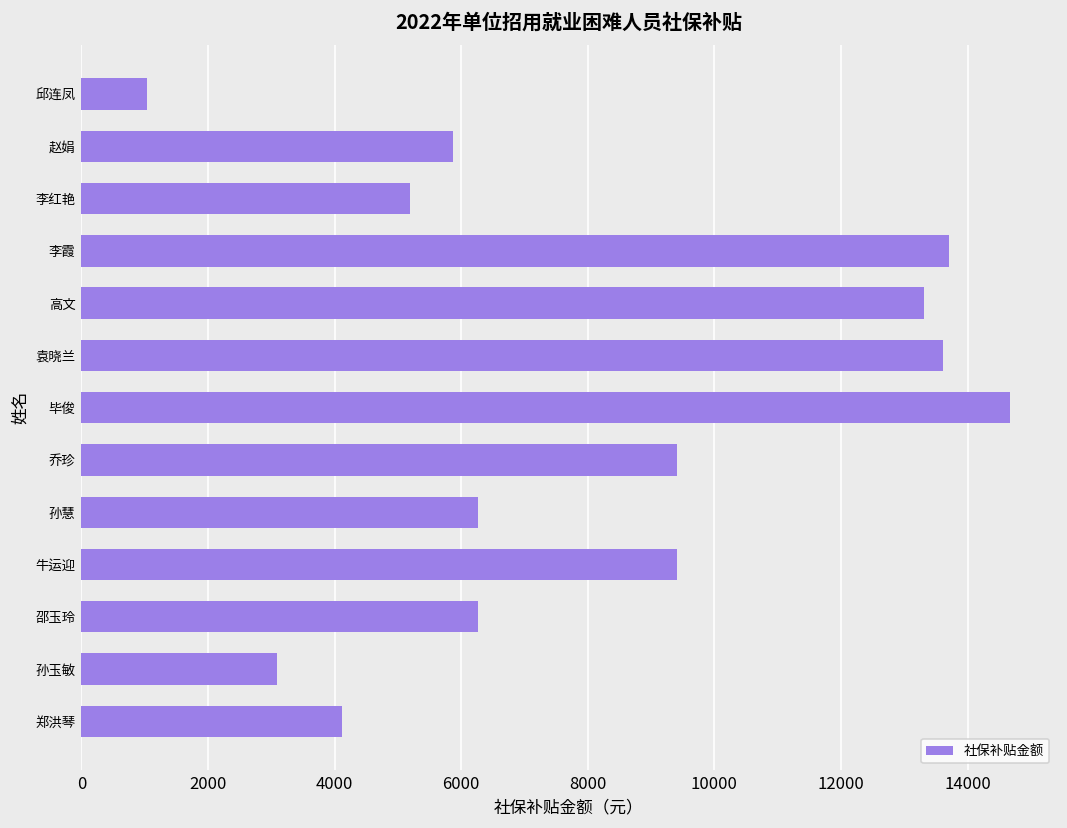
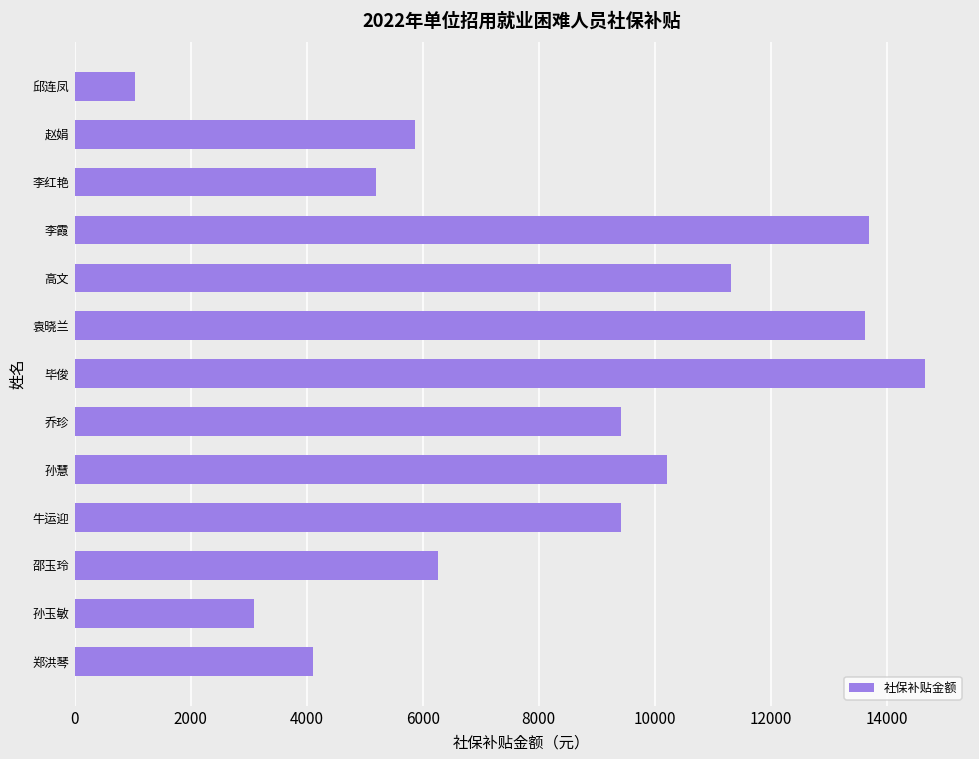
高文: 13300 -> 11300
孙慧: 6300 -> 10200
